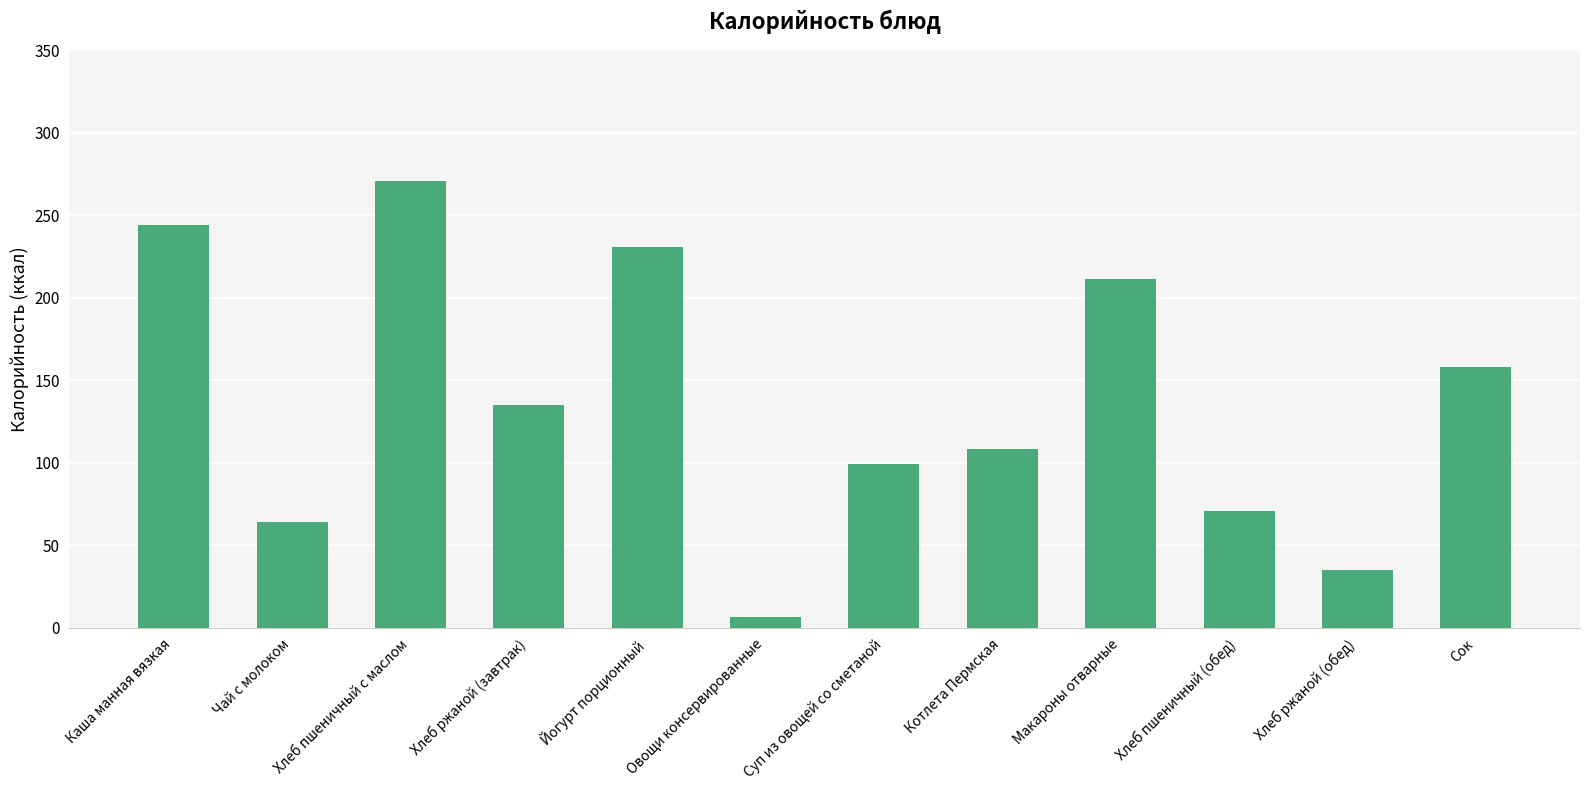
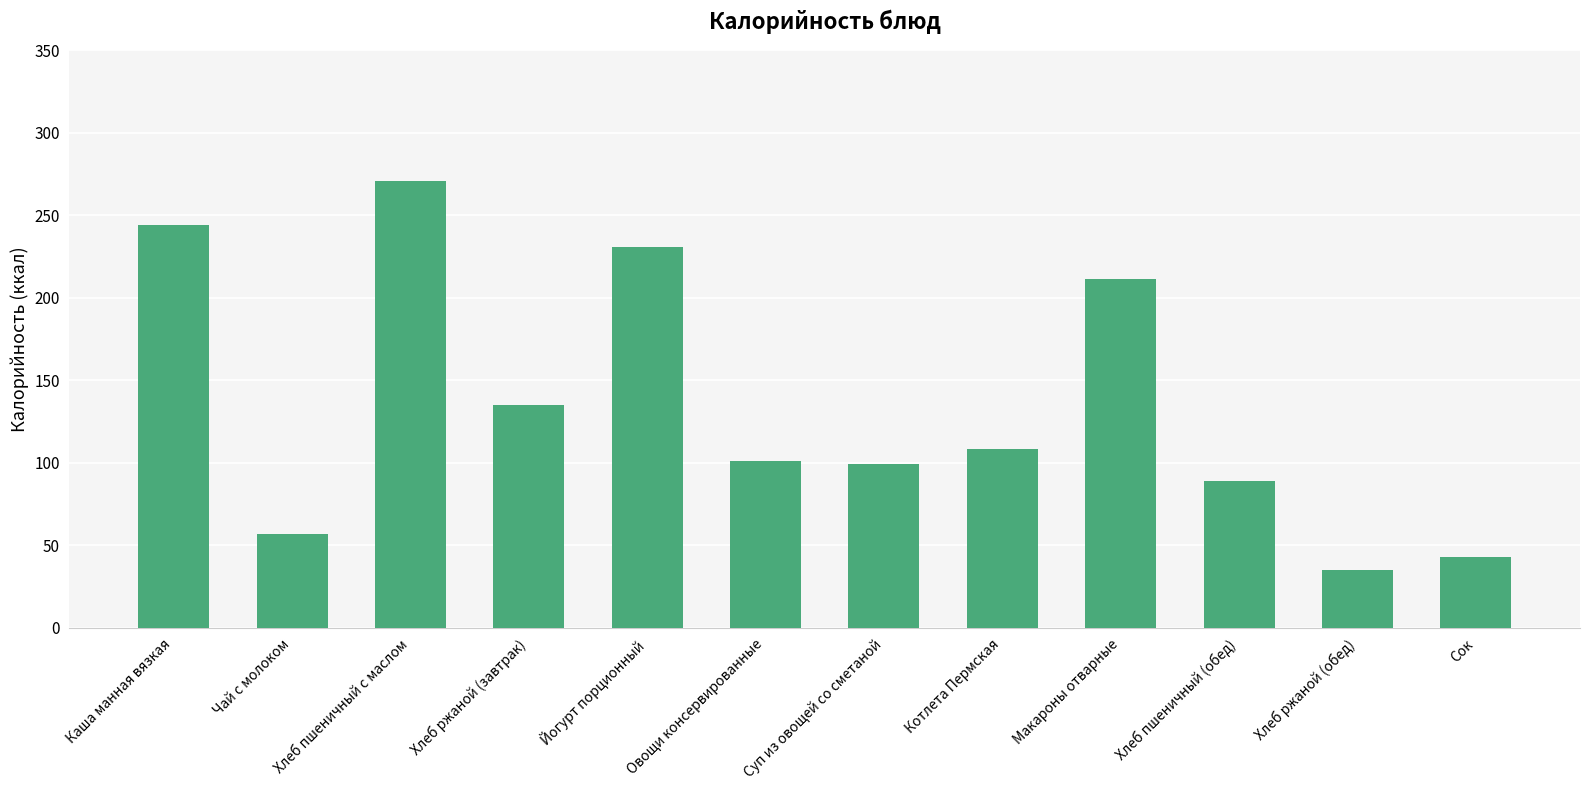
Чай с молоком: 64 -> 57
Овощи консервированные: 7 -> 101
Хлеб пшеничный (обед): 71 -> 89
Сок: 158 -> 43
